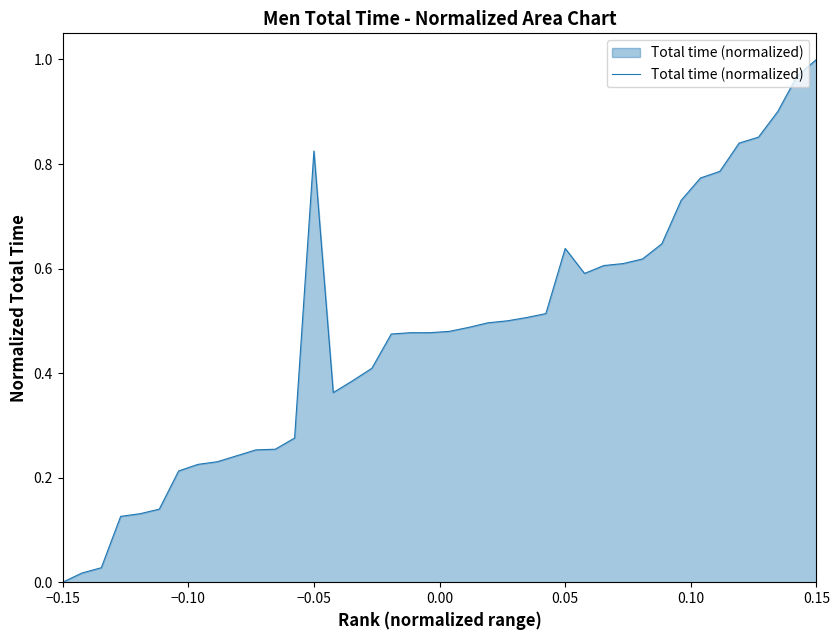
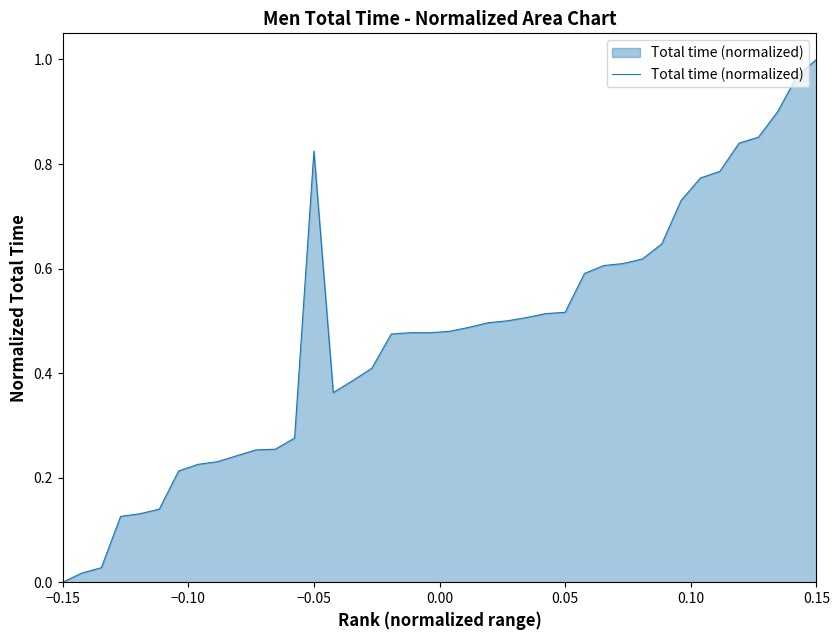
0.05: 0.64 -> 0.52
